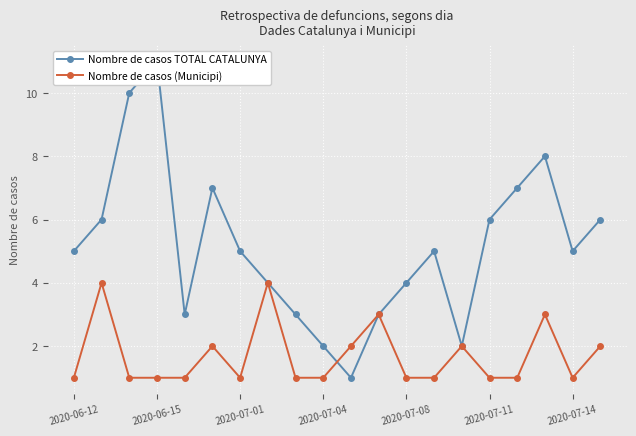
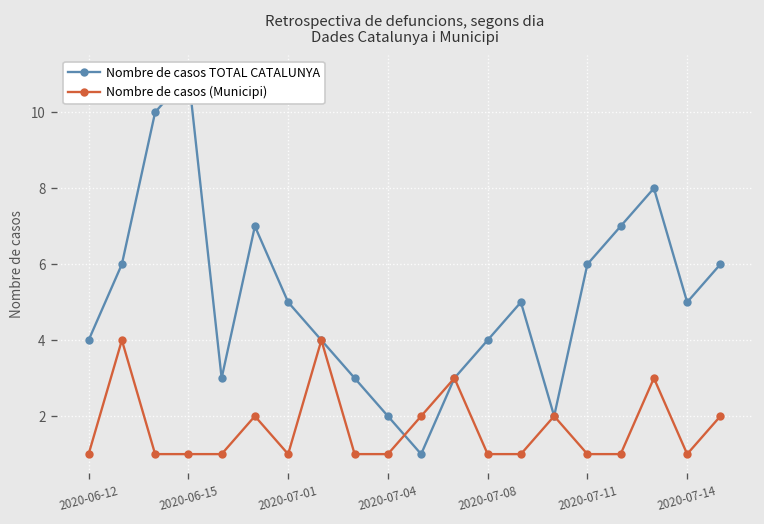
Nombre de casos TOTAL CATALUNYA, 2020-06-12: 5 -> 4
